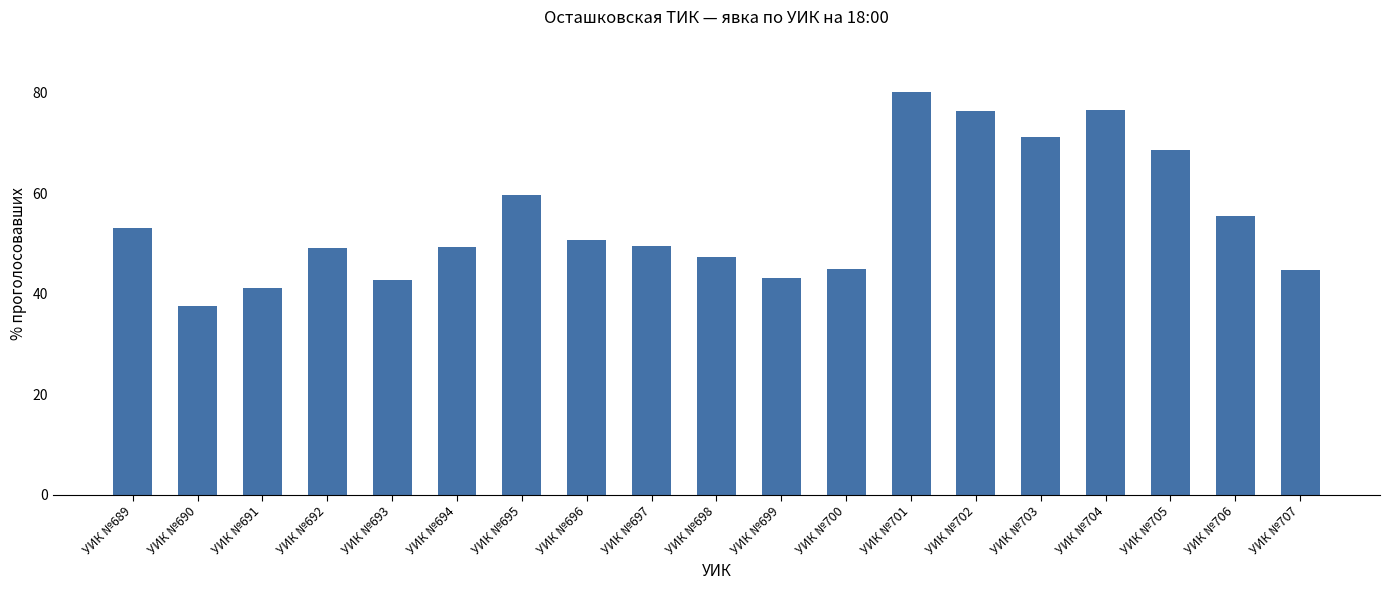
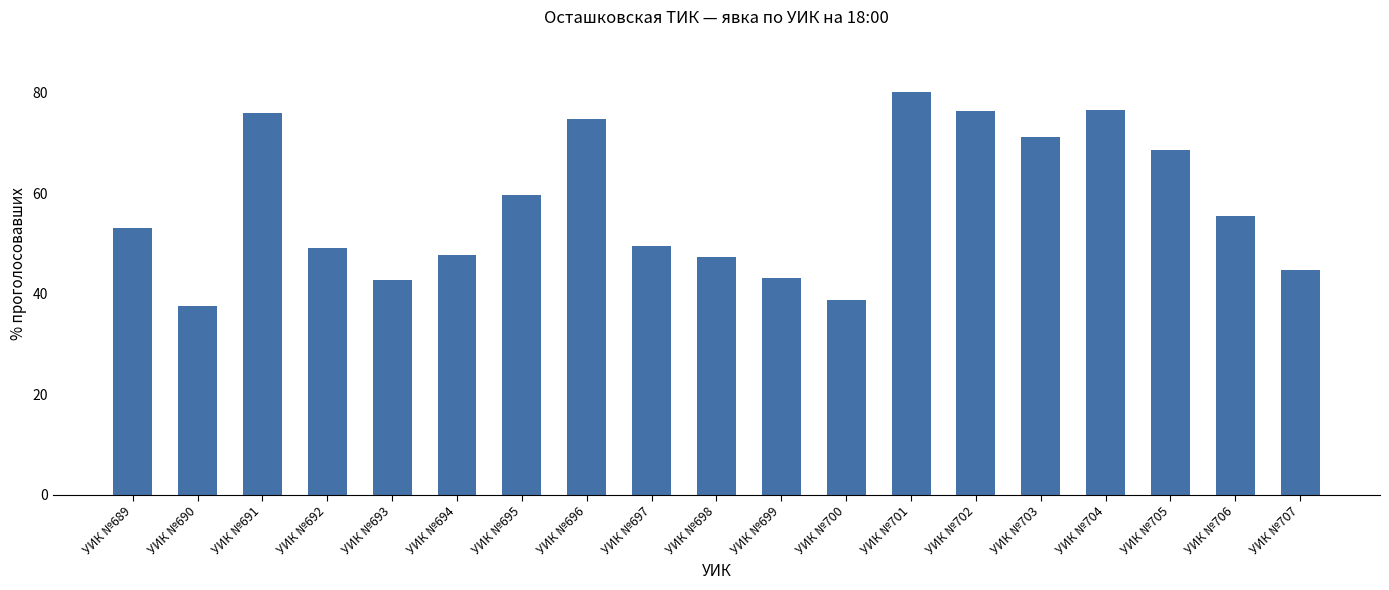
УИК №691: 41 -> 76
УИК №694: 49 -> 48
УИК №696: 51 -> 75
УИК №700: 45 -> 39
